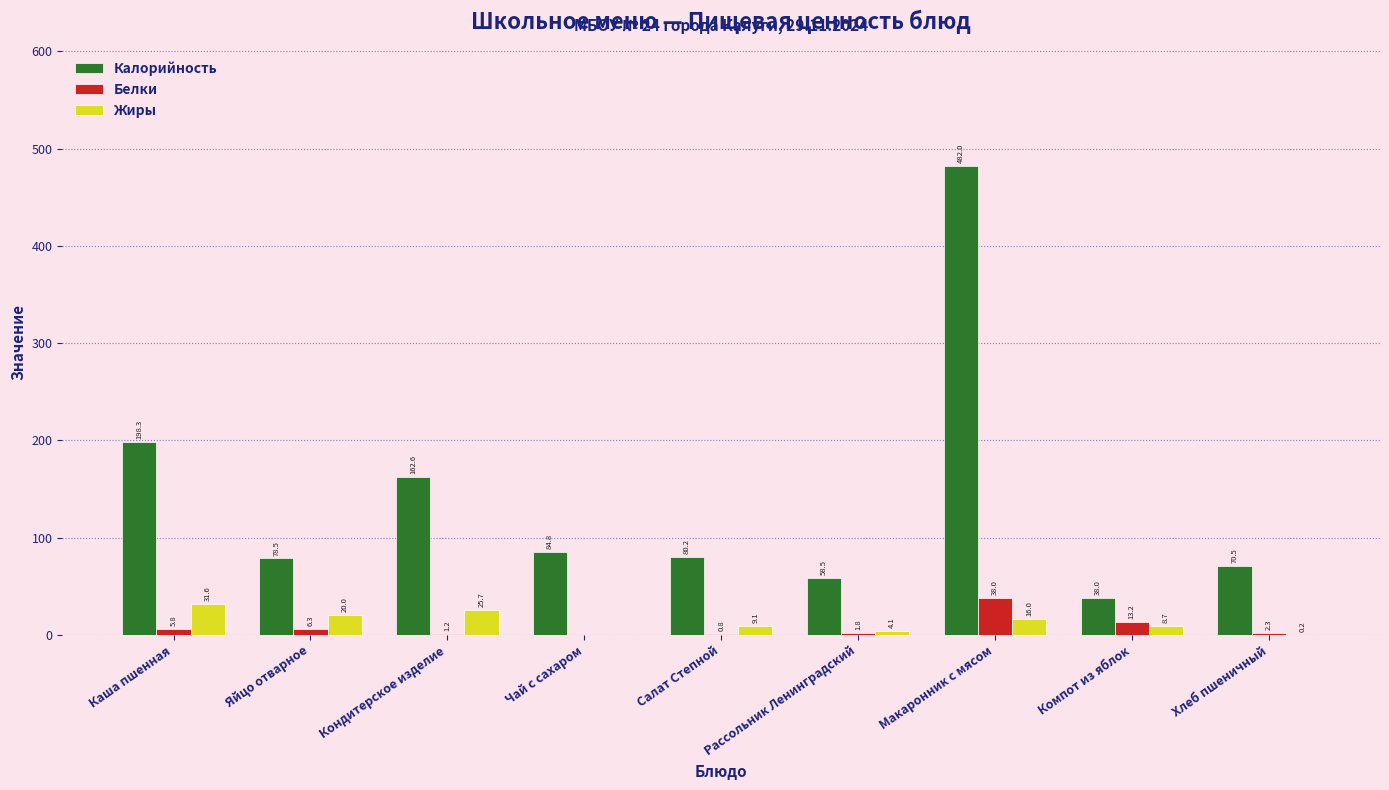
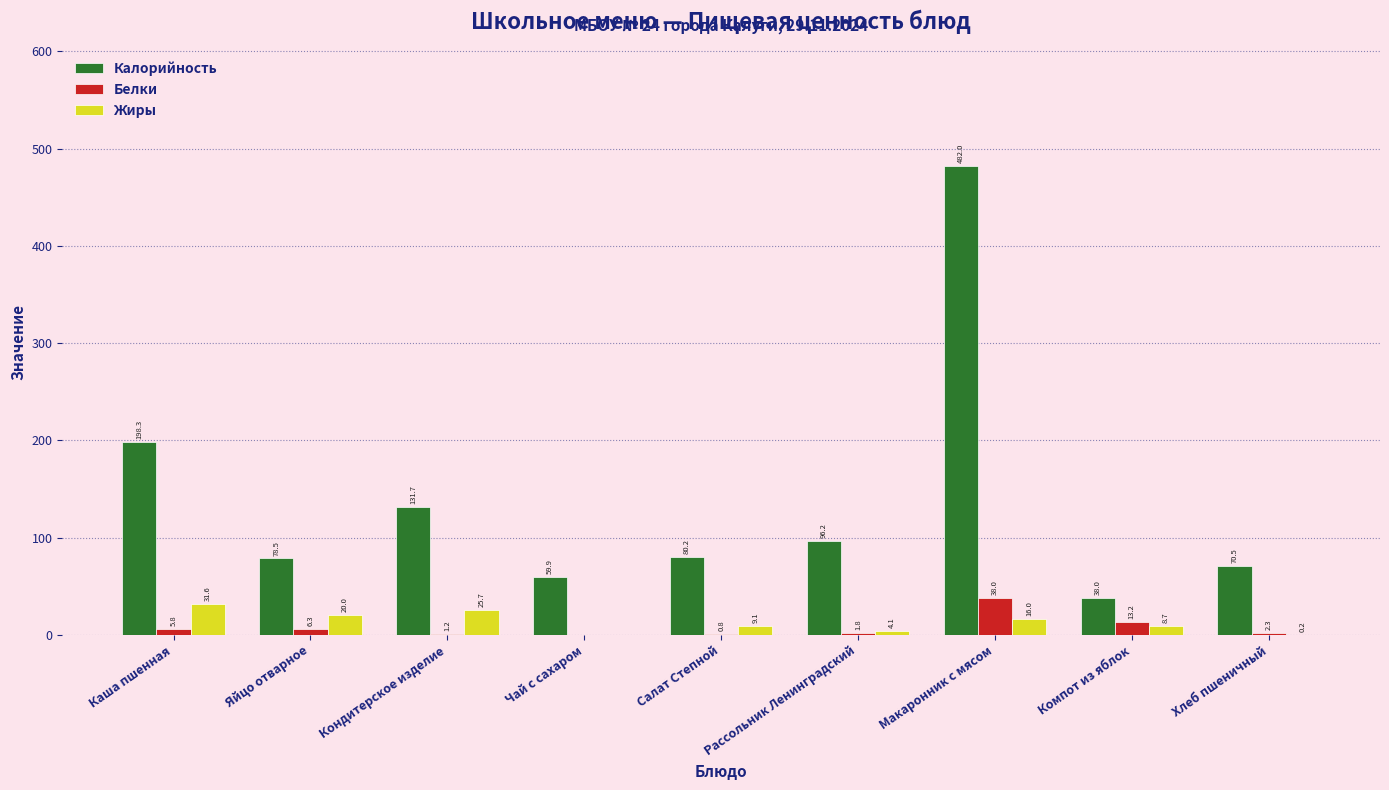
Калорийность, Кондитерское изделие: 162.6 -> 131.7
Калорийность, Чай с сахаром: 84.8 -> 59.9
Калорийность, Рассольник Ленинградский: 58.5 -> 96.2
